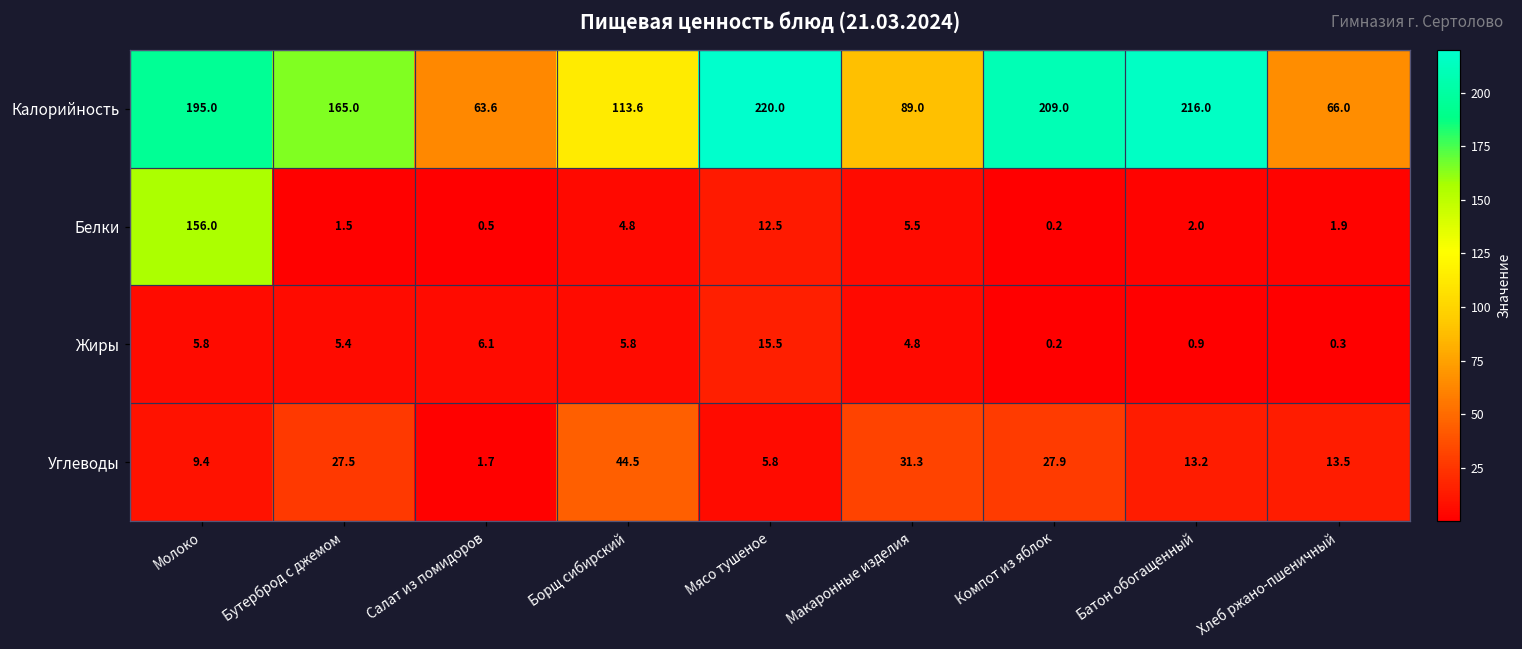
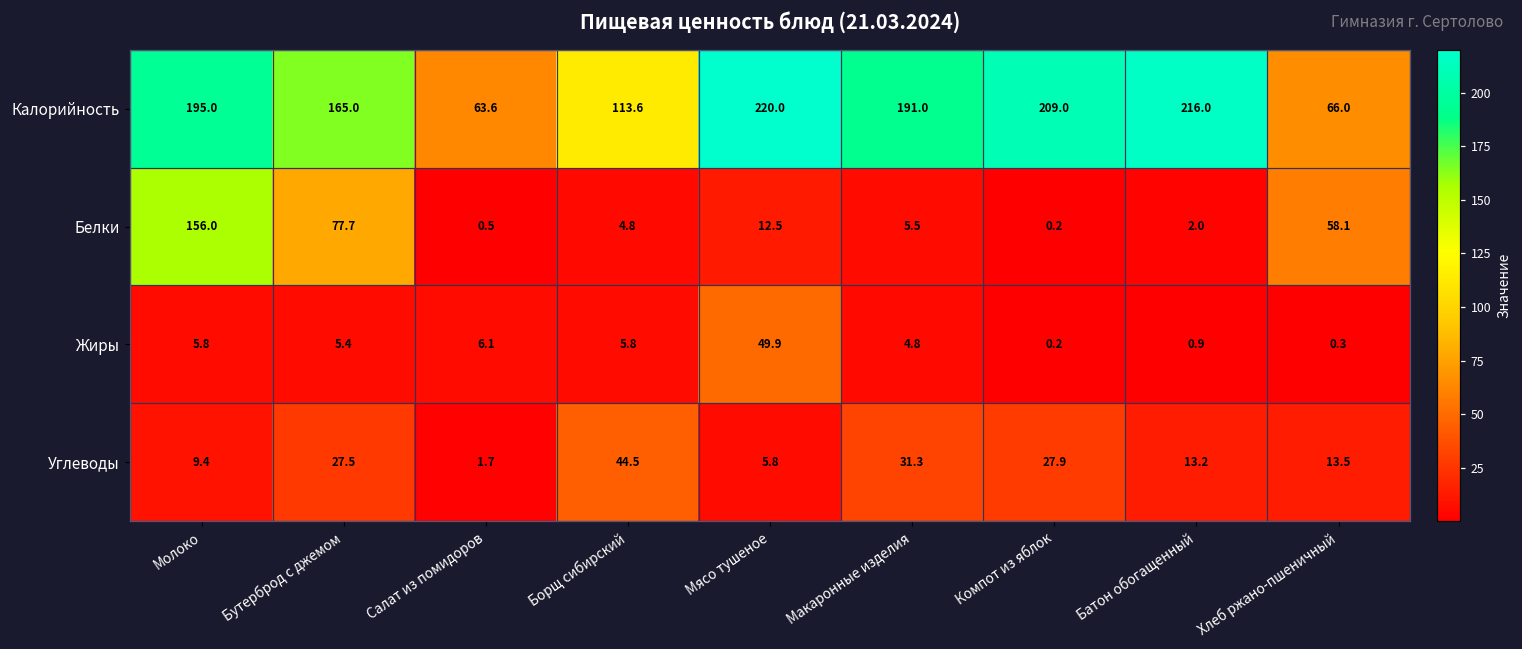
Калорийность, Макаронные изделия: 89.0 -> 191.0
Белки, Бутерброд с джемом: 1.5 -> 77.7
Белки, Хлеб ржано-пшеничный: 1.9 -> 58.1
Жиры, Мясо тушеное: 15.5 -> 49.9
